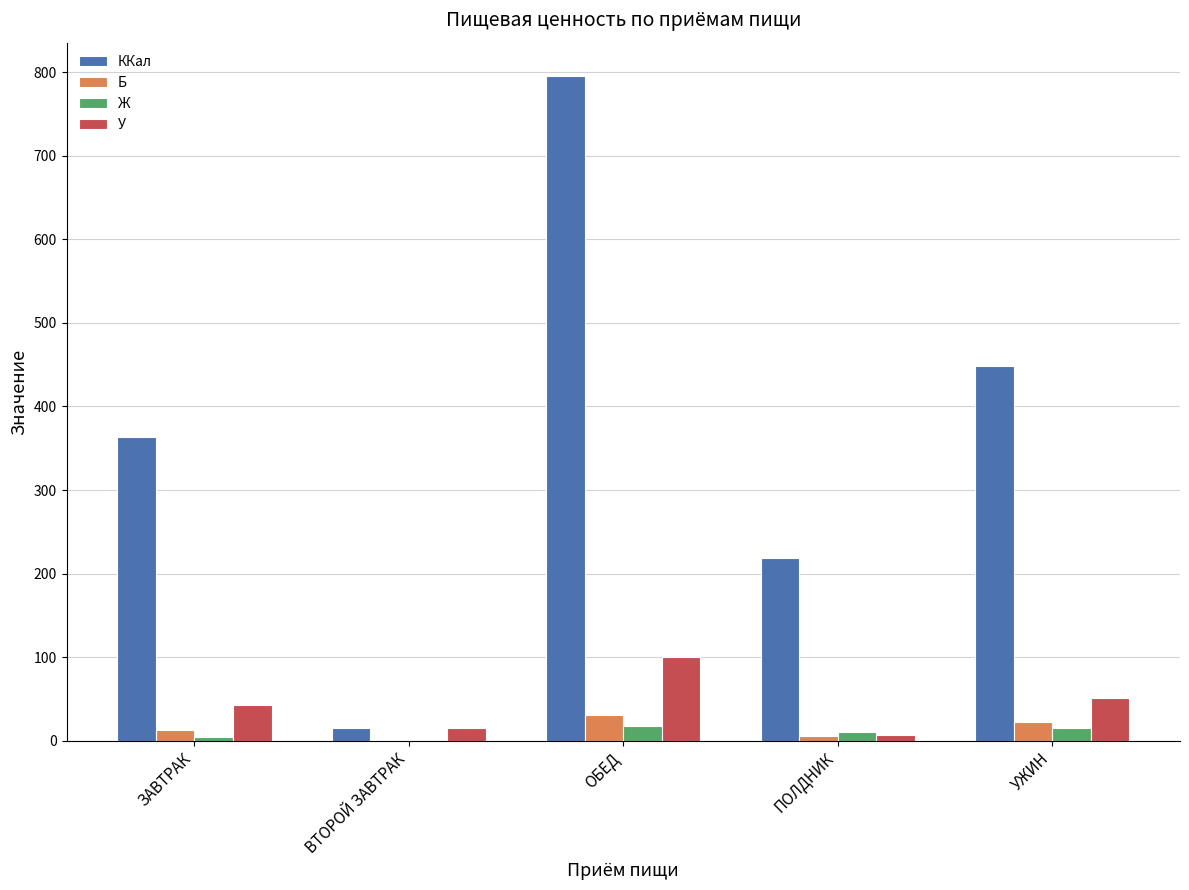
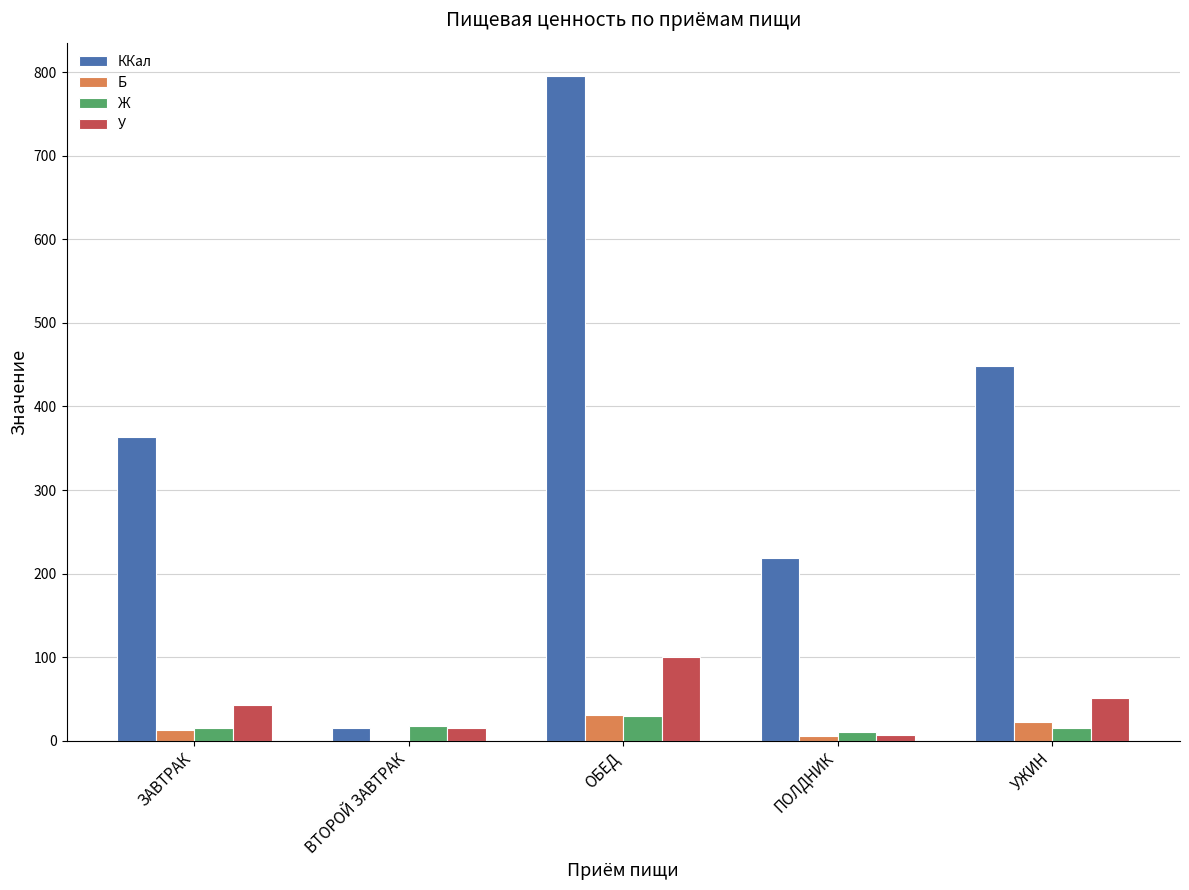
Ж, ЗАВТРАК: 10 -> 20
Ж, ВТОРОЙ ЗАВТРАК: 0 -> 20
Ж, ОБЕД: 20 -> 30
